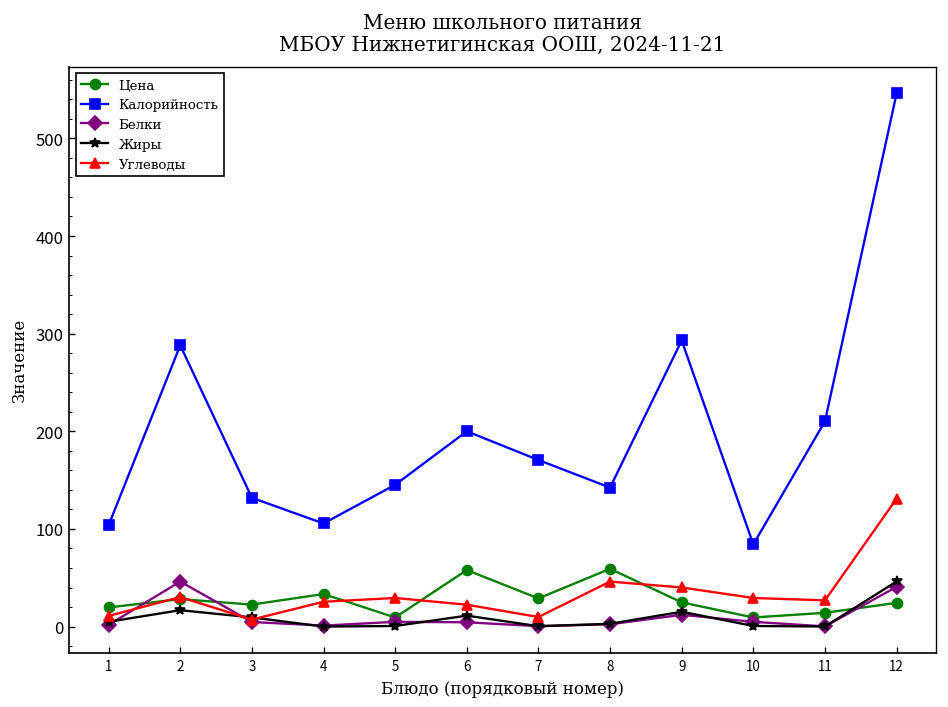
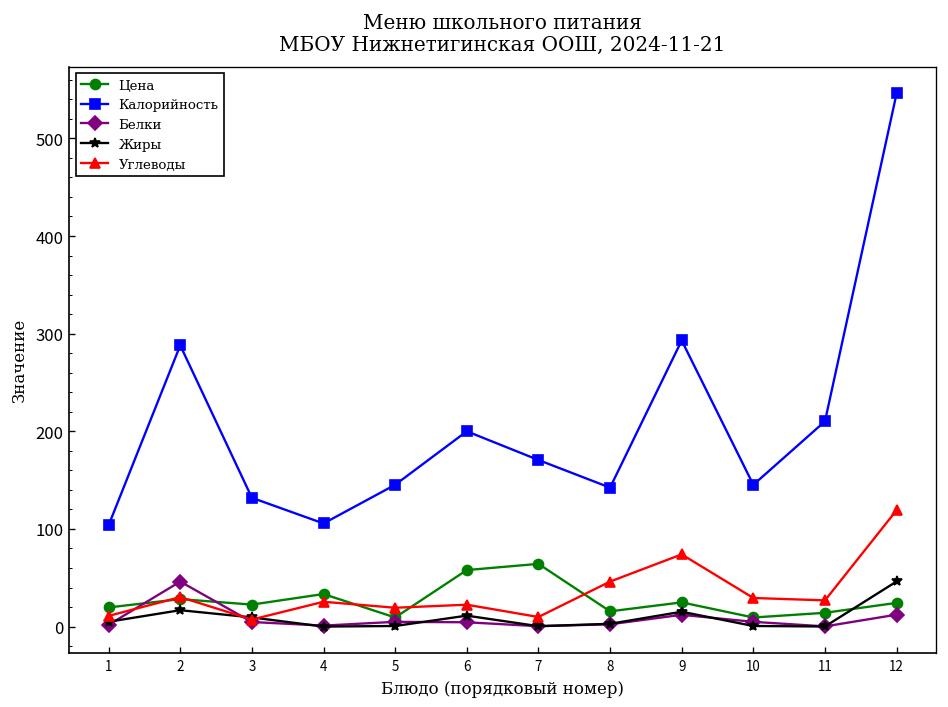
Углеводы, 5: 30 -> 20
Цена, 7: 30 -> 60
Цена, 8: 60 -> 20
Углеводы, 9: 40 -> 70
Калорийность, 10: 80 -> 150
Белки, 12: 40 -> 10
Углеводы, 12: 130 -> 120
